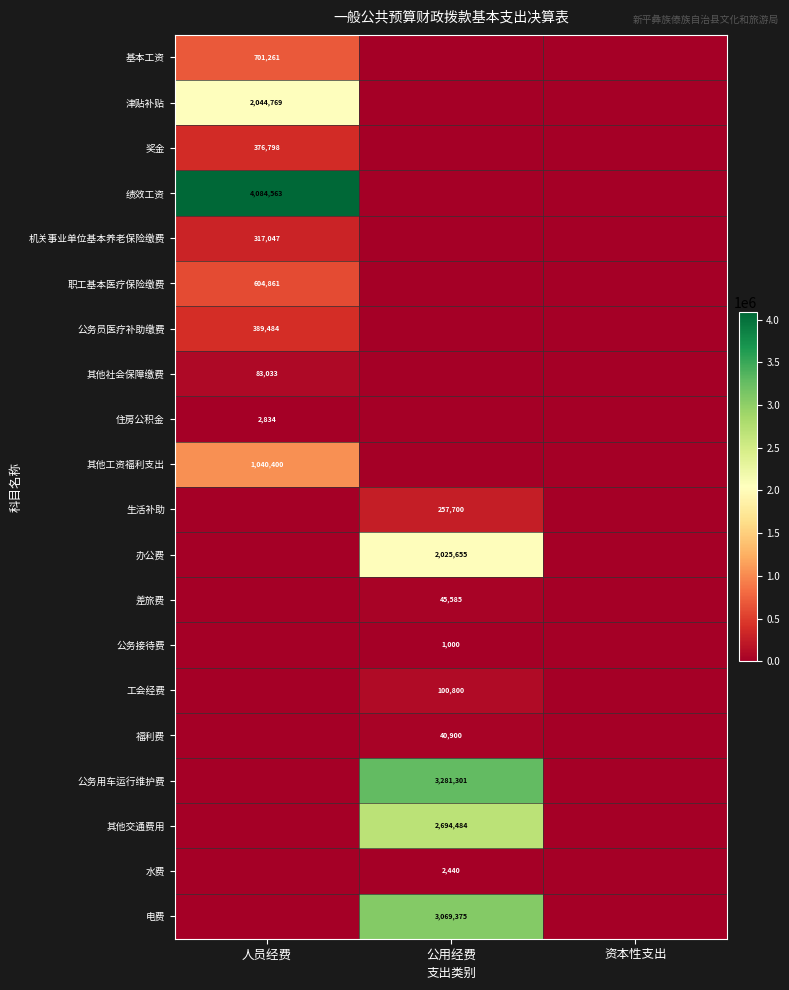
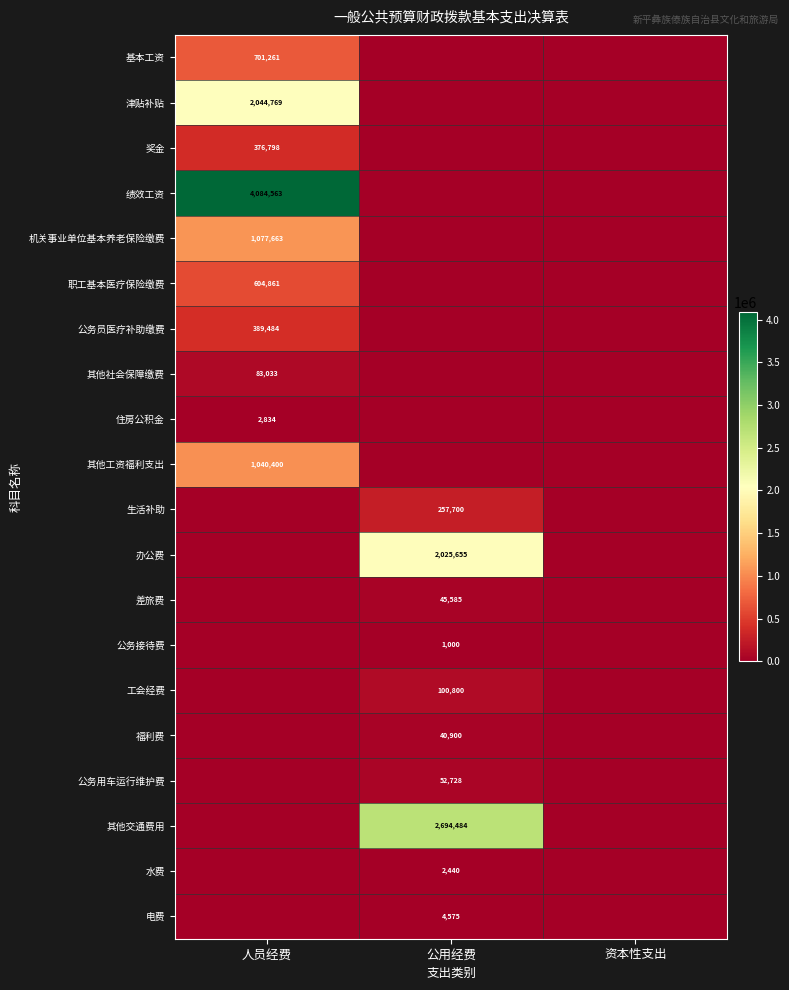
机关事业单位基本养老保险缴费, 人员经费: 317,047 -> 1,077,663
公务用车运行维护费, 公用经费: 3,281,301 -> 52,728
电费, 公用经费: 3,069,375 -> 4,575
